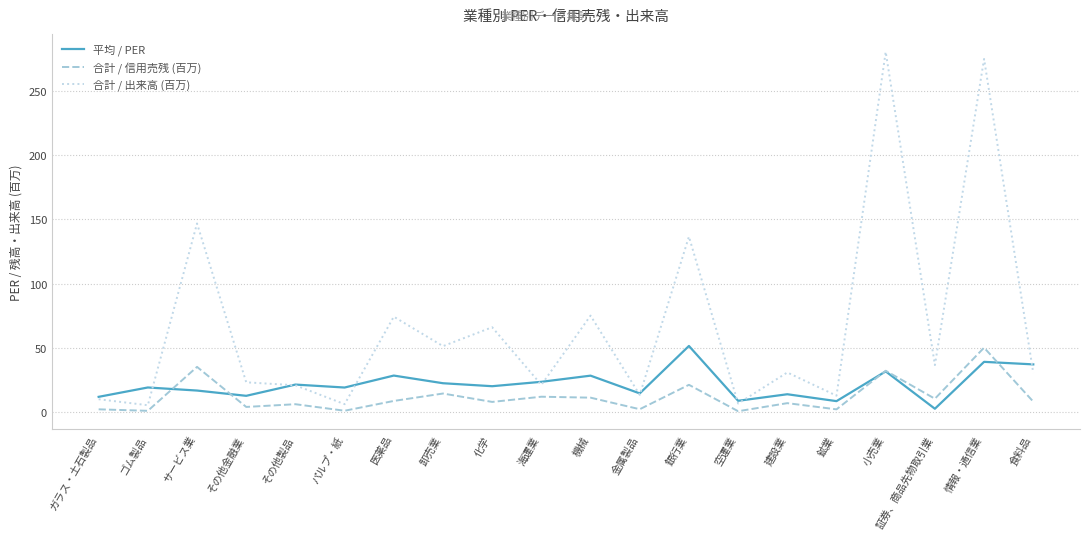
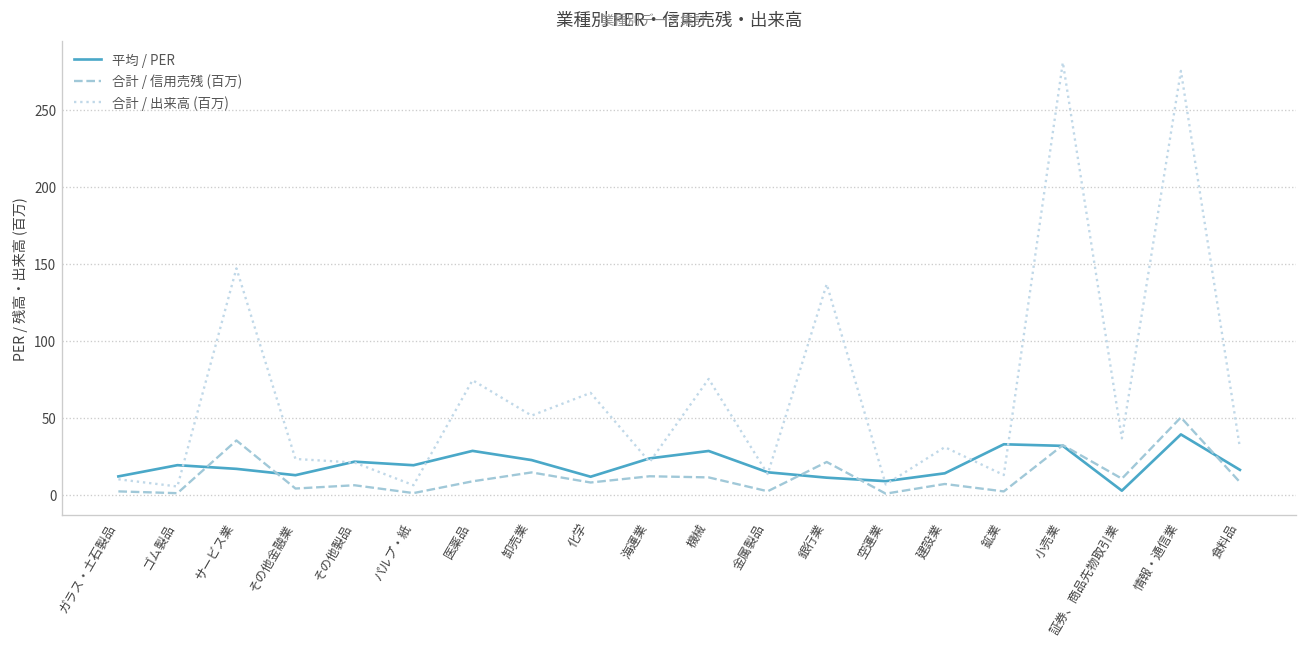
平均 / PER, 化学: 20 -> 12
平均 / PER, 銀行業: 51 -> 11
平均 / PER, 鉱業: 8 -> 33
平均 / PER, 食料品: 37 -> 16
